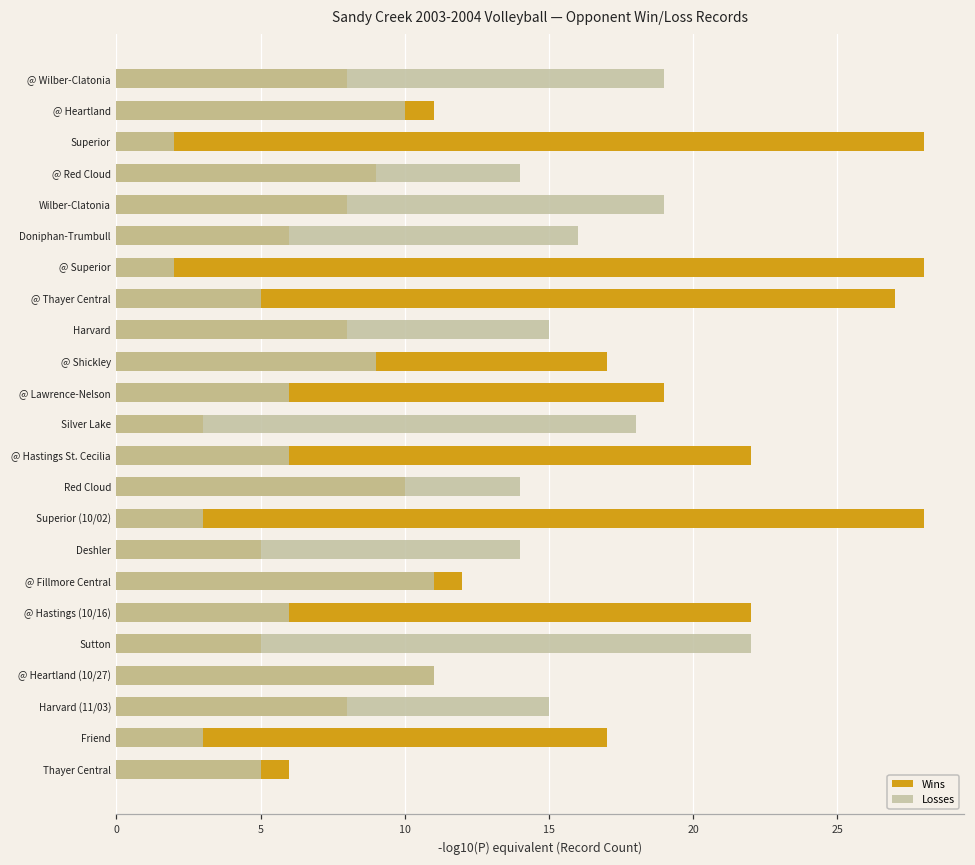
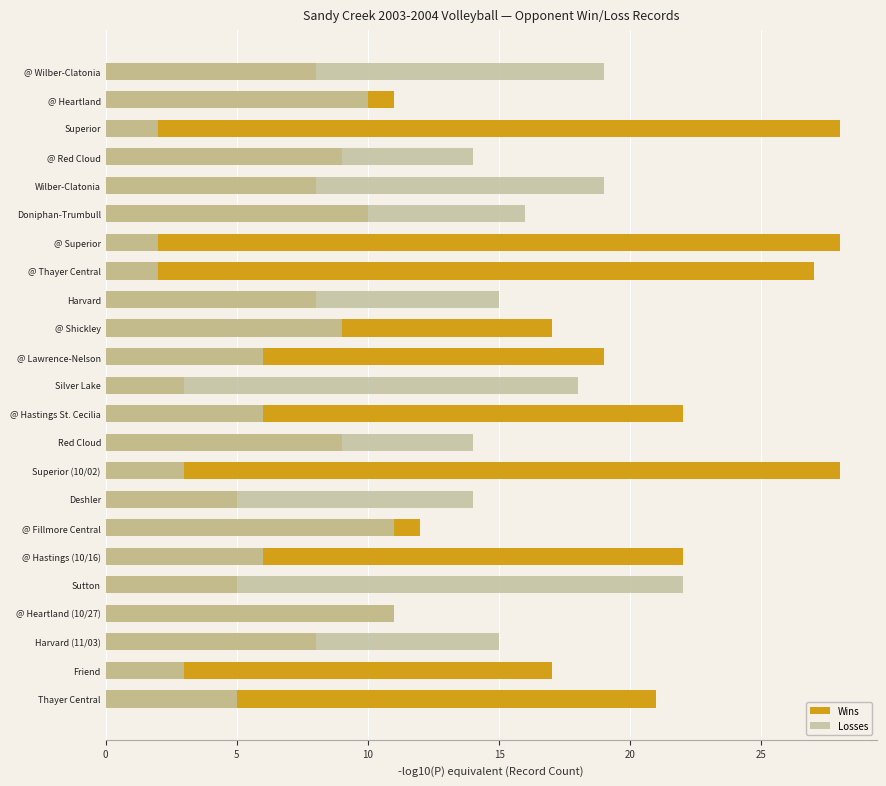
Wins, Doniphan-Trumbull: 6 -> 10
Losses, @ Thayer Central: 5 -> 2
Wins, Red Cloud: 10 -> 9
Wins, Thayer Central: 6 -> 21
